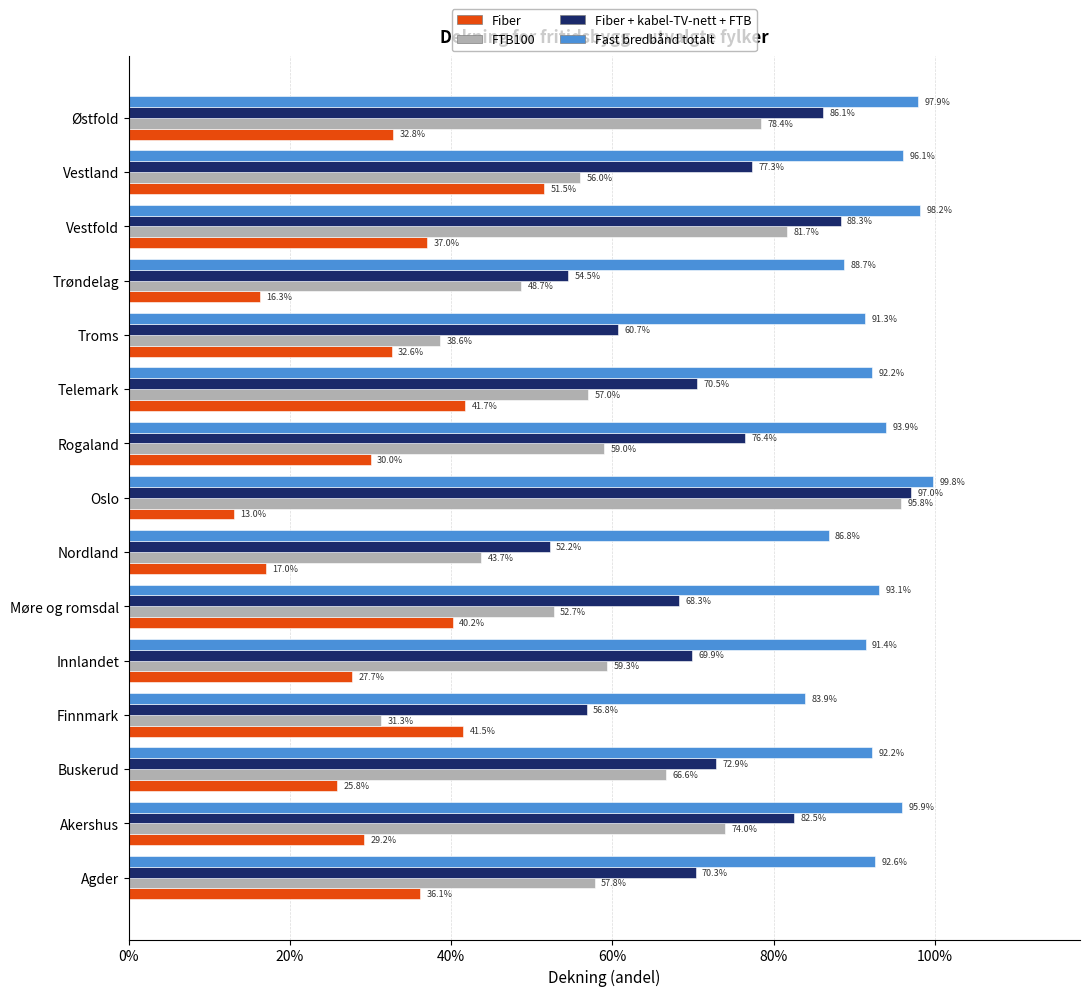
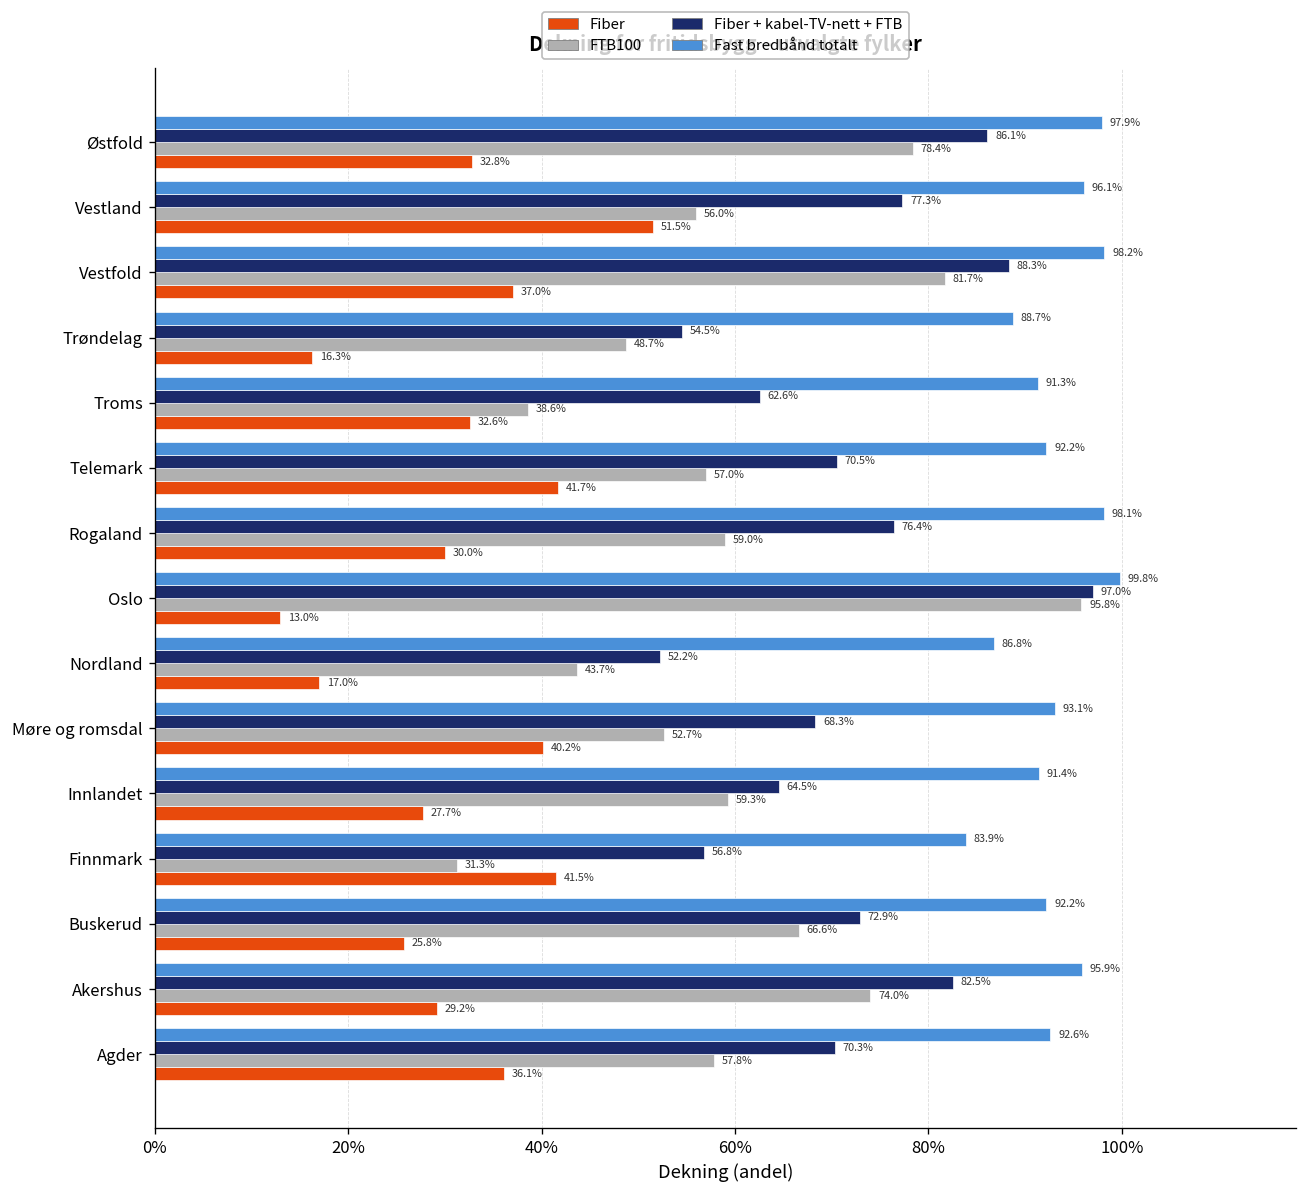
Fiber + kabel-TV-nett + FTB, Troms: 60.7% -> 62.6%
Fast bredbånd totalt, Rogaland: 93.9% -> 98.1%
Fiber + kabel-TV-nett + FTB, Innlandet: 69.9% -> 64.5%
